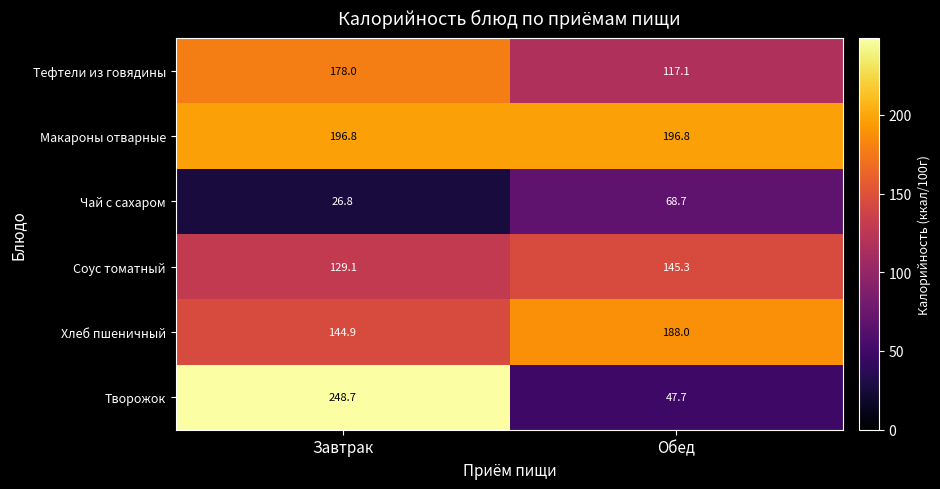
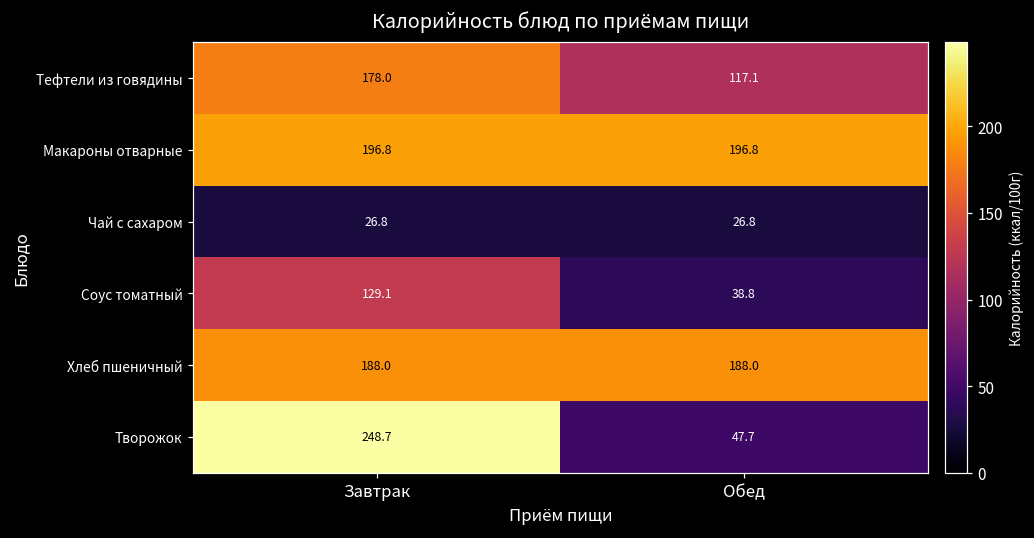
Чай с сахаром, Обед: 68.7 -> 26.8
Соус томатный, Обед: 145.3 -> 38.8
Хлеб пшеничный, Завтрак: 144.9 -> 188.0
